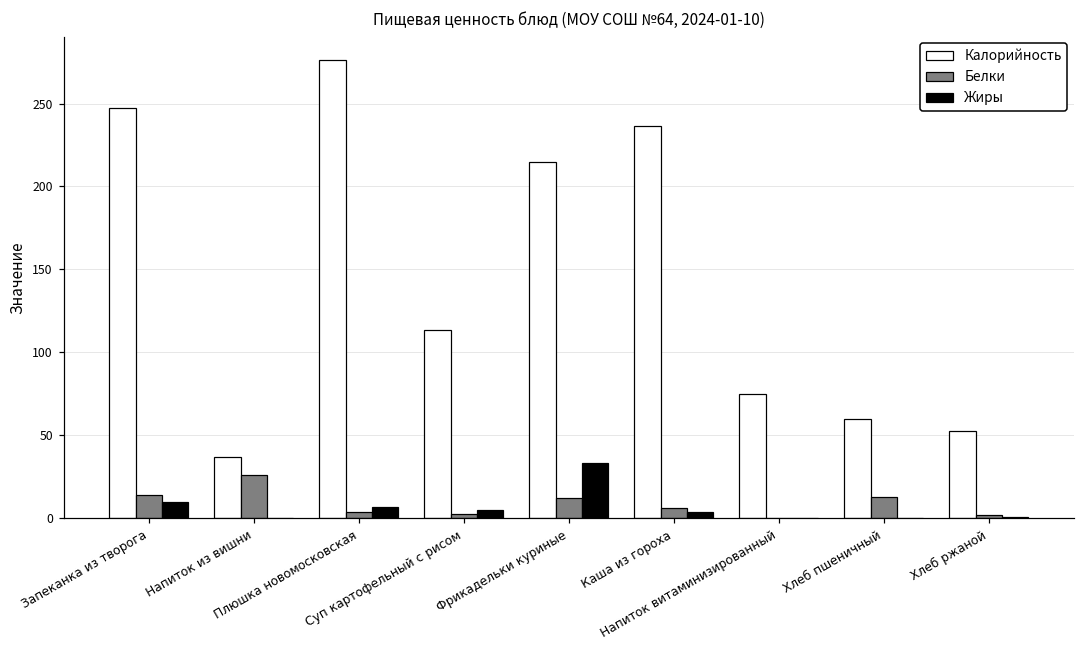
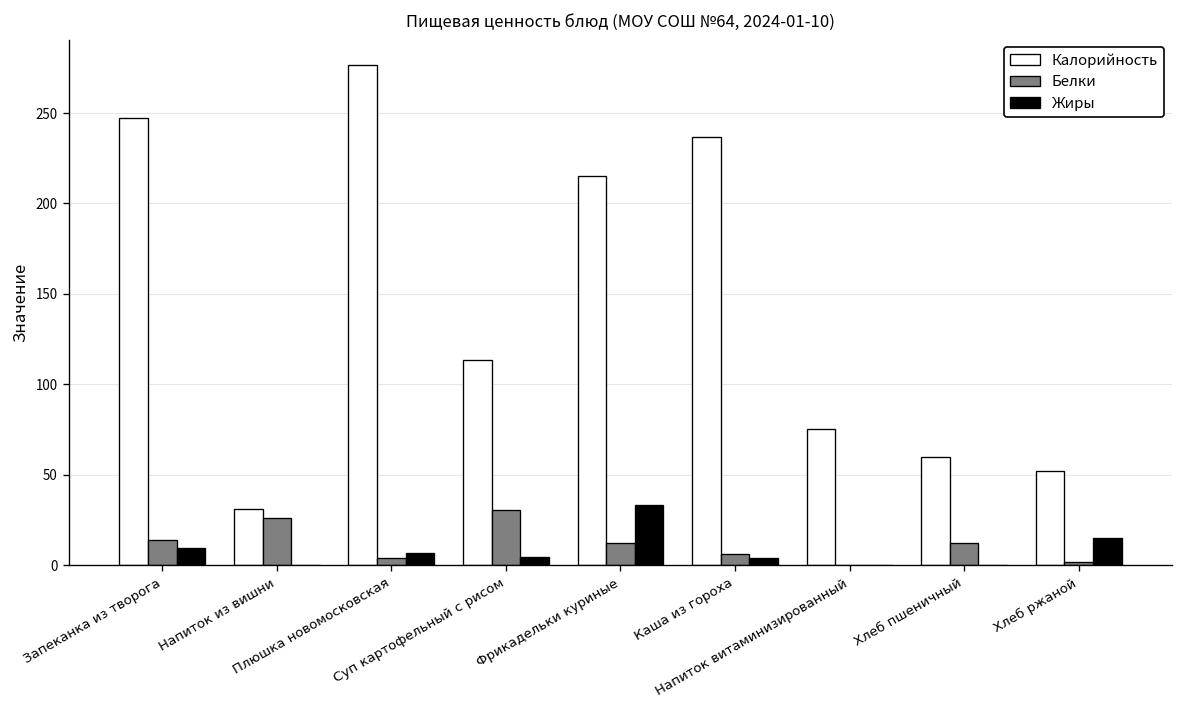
Калорийность, Напиток из вишни: 37 -> 31
Белки, Суп картофельный с рисом: 3 -> 30
Жиры, Хлеб ржаной: 0 -> 15
